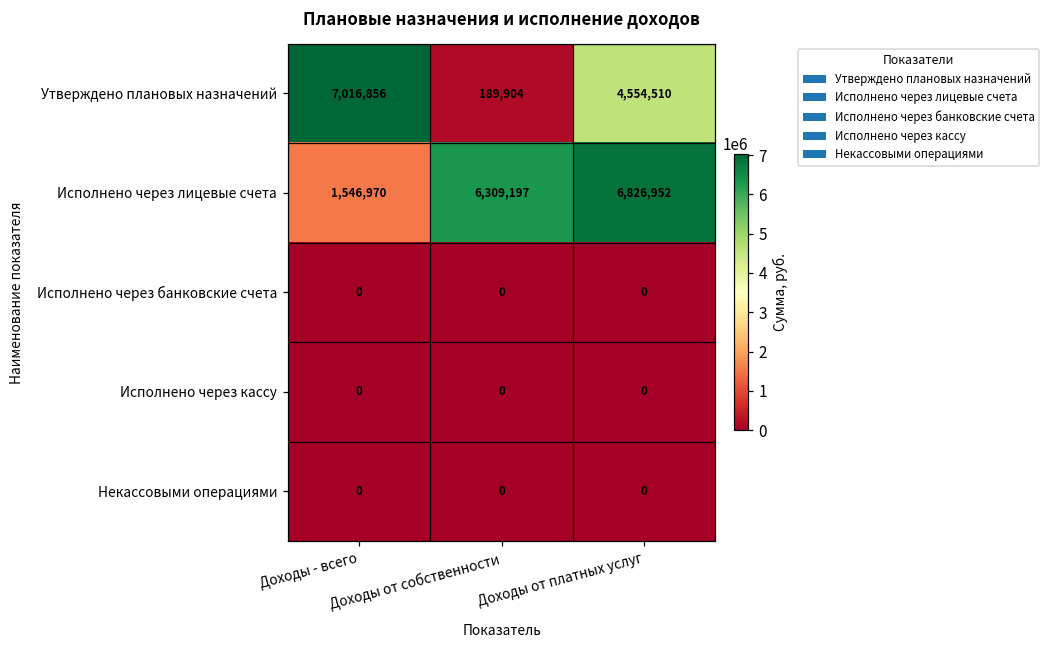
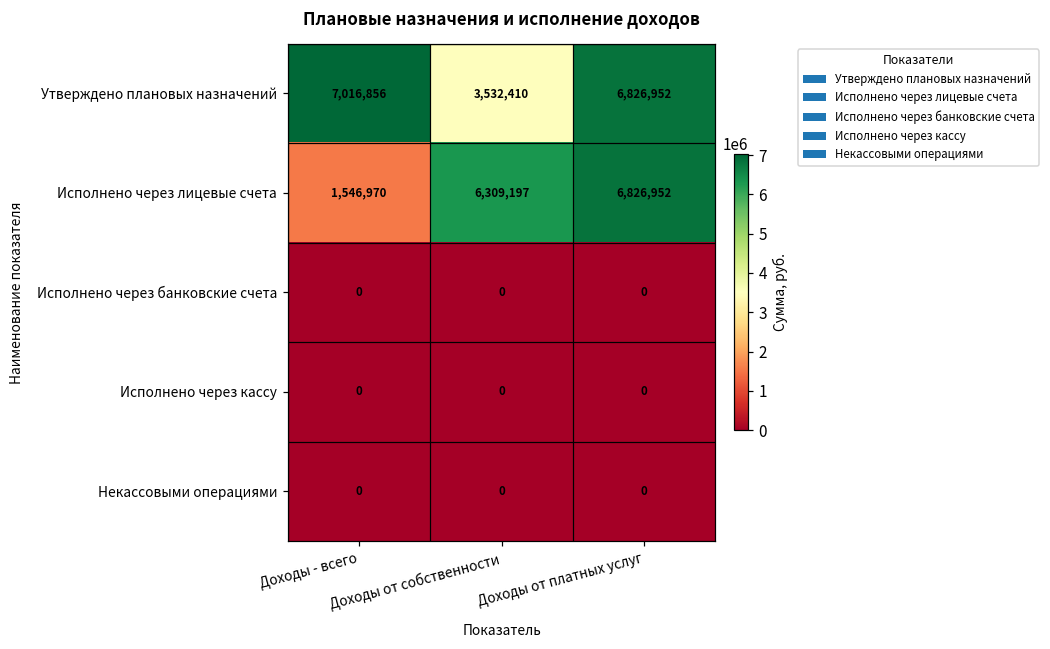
Утверждено плановых назначений, Доходы от собственности: 189,904 -> 3,532,410
Утверждено плановых назначений, Доходы от платных услуг: 4,554,510 -> 6,826,952
